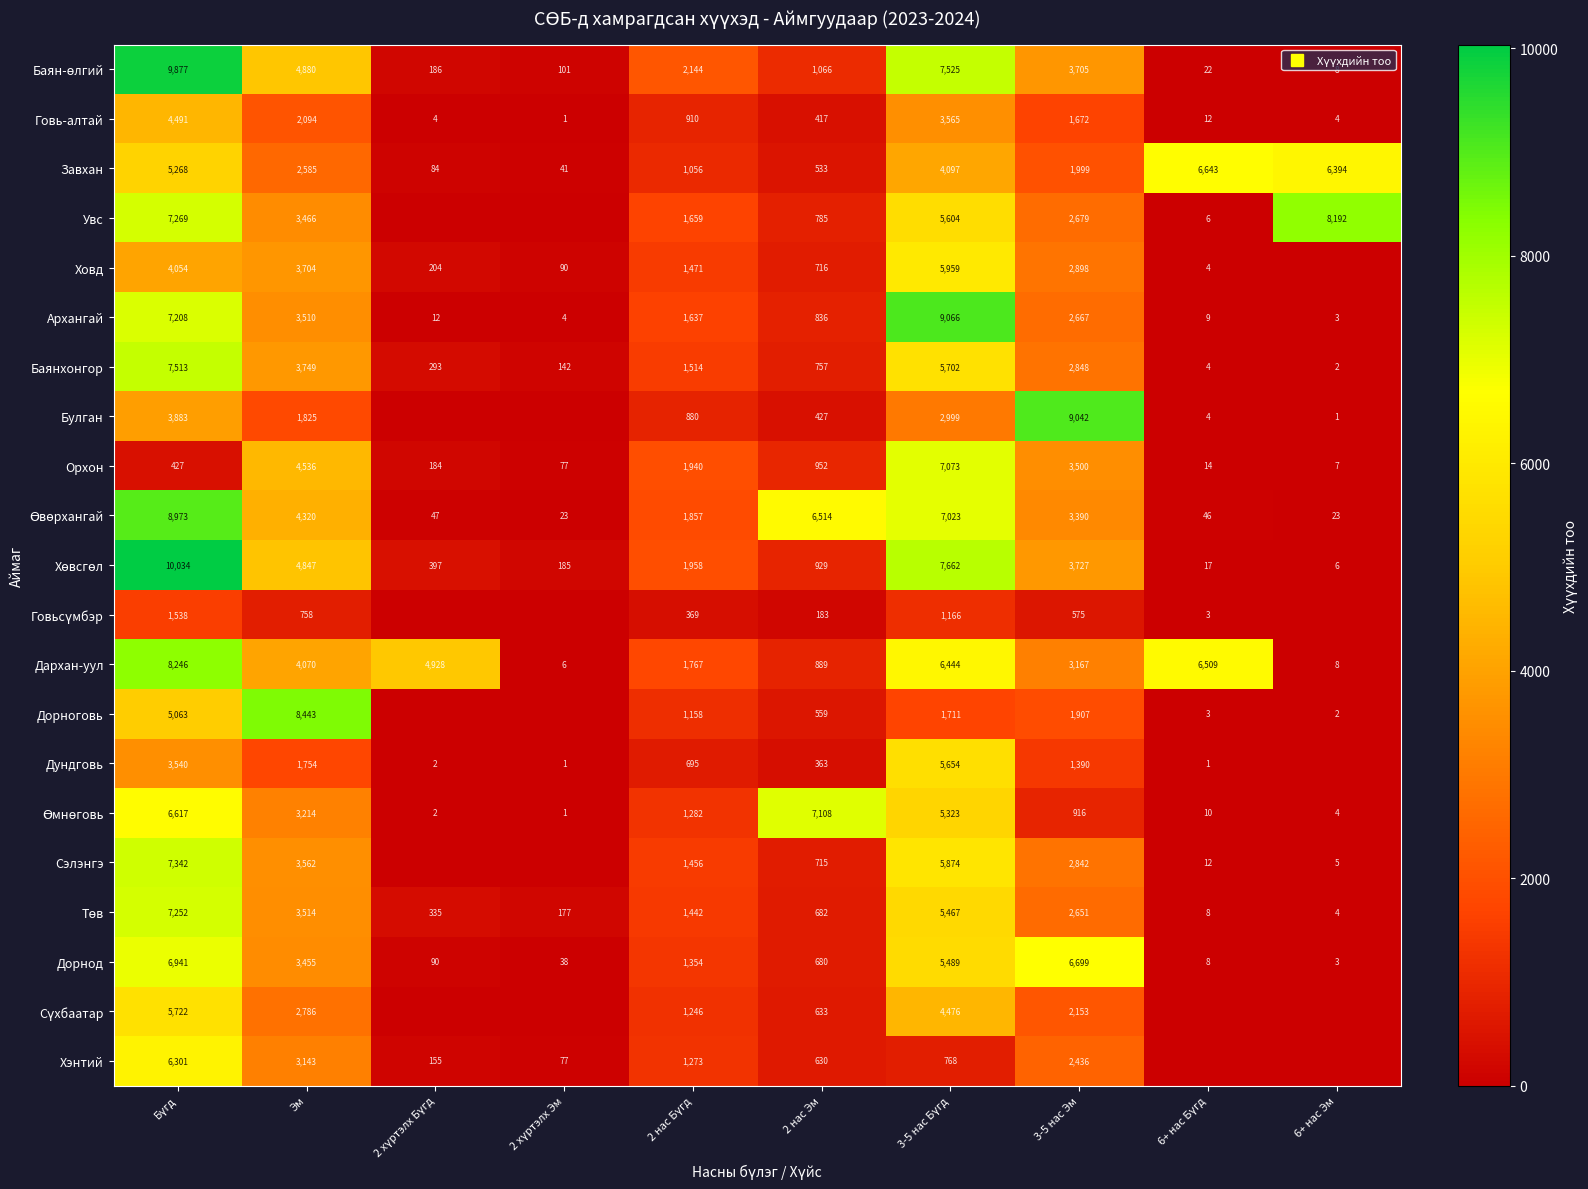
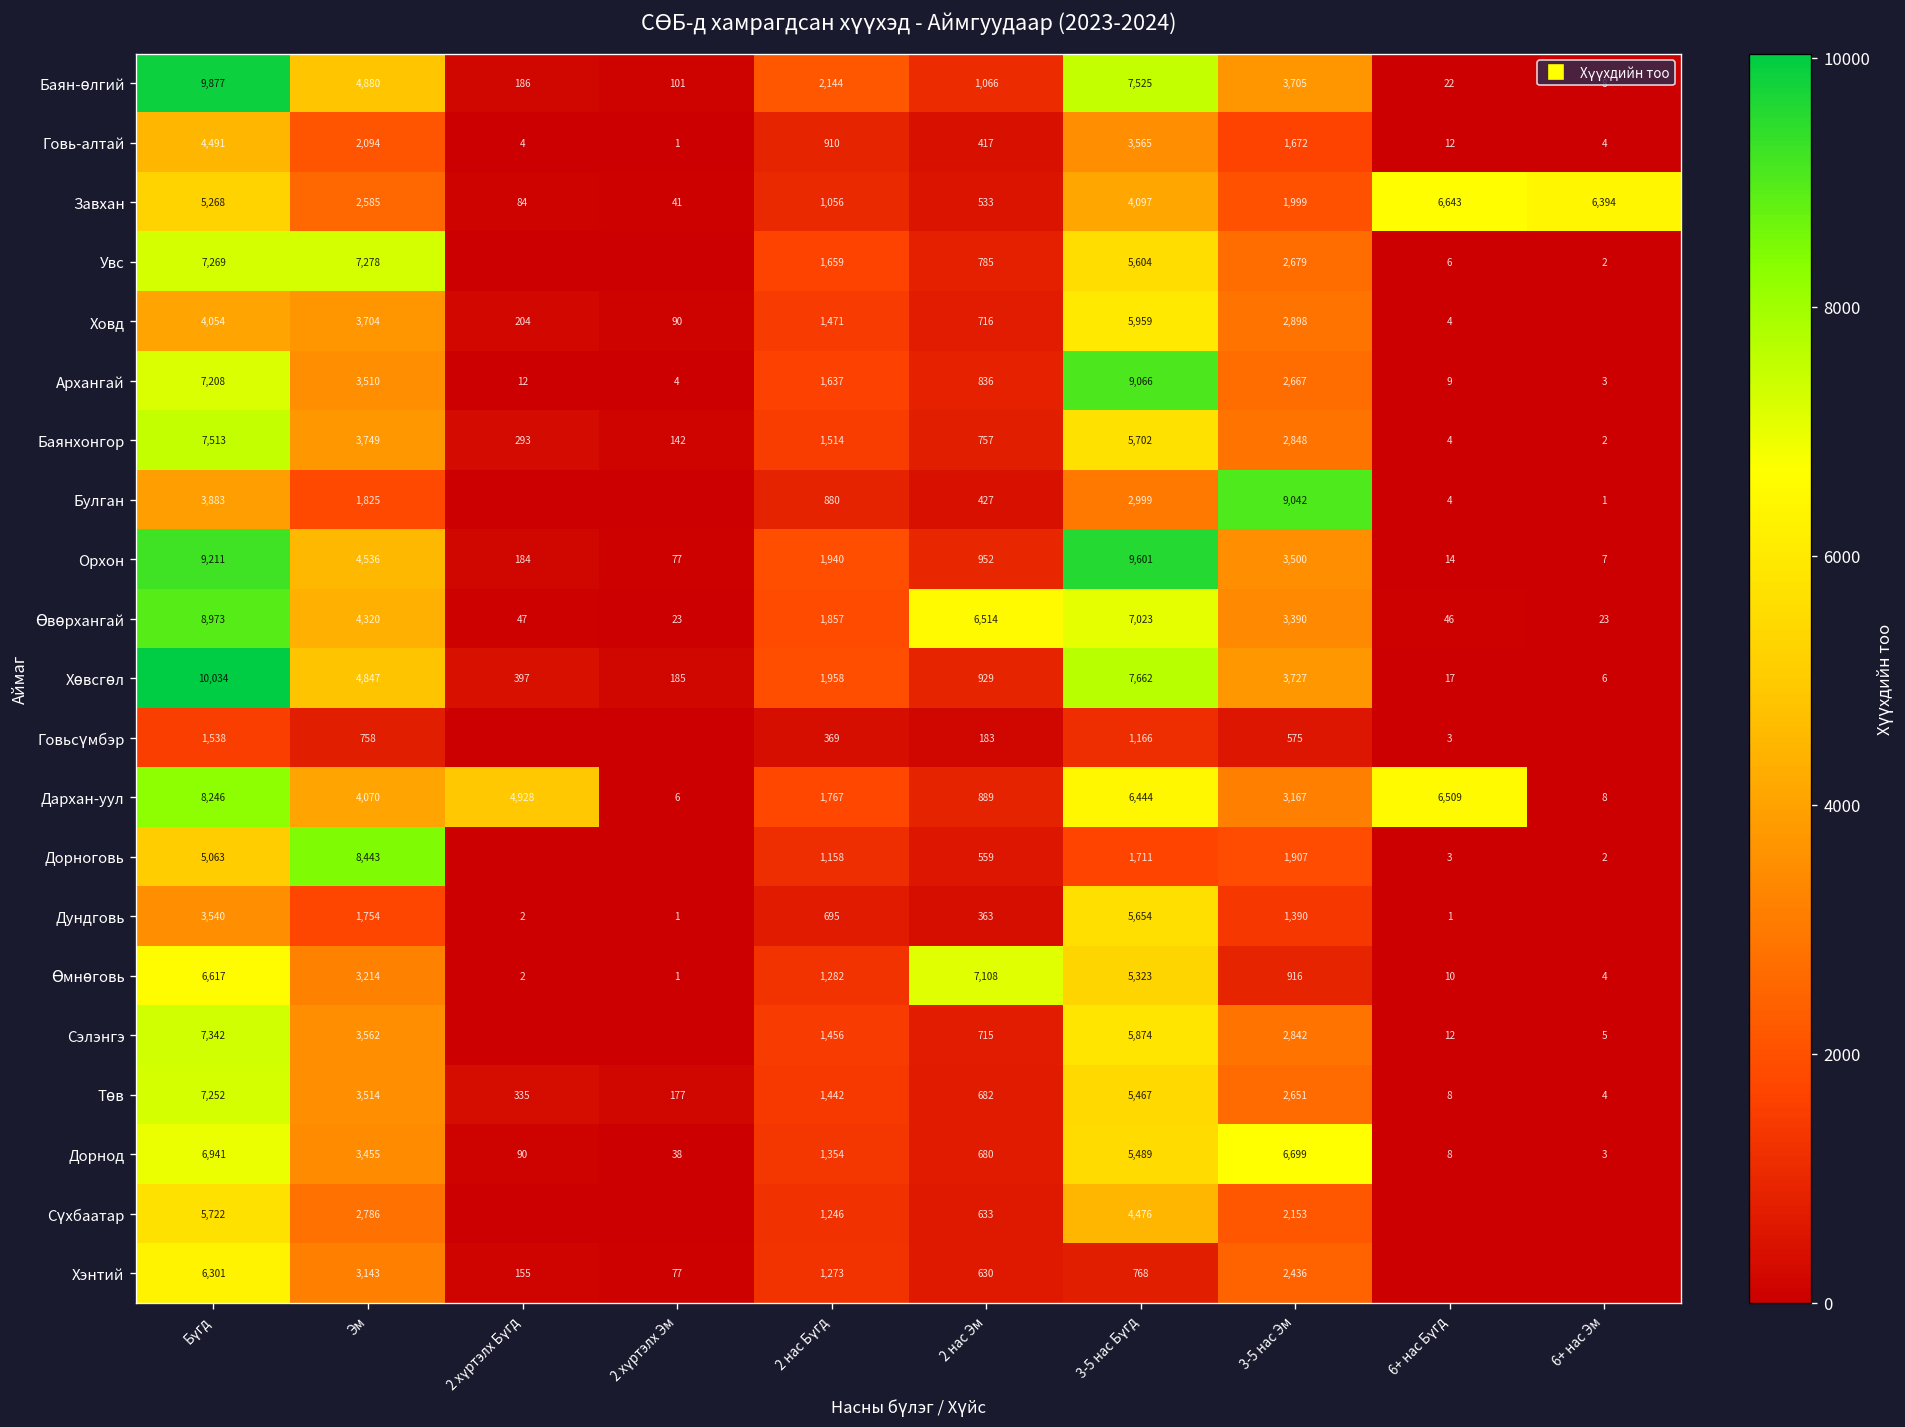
Увс, Эм: 3,466 -> 7,278
Увс, 6+ нас Эм: 8,192 -> 2
Орхон, Бүгд: 427 -> 9,211
Орхон, 3-5 нас Бүгд: 7,073 -> 9,601
